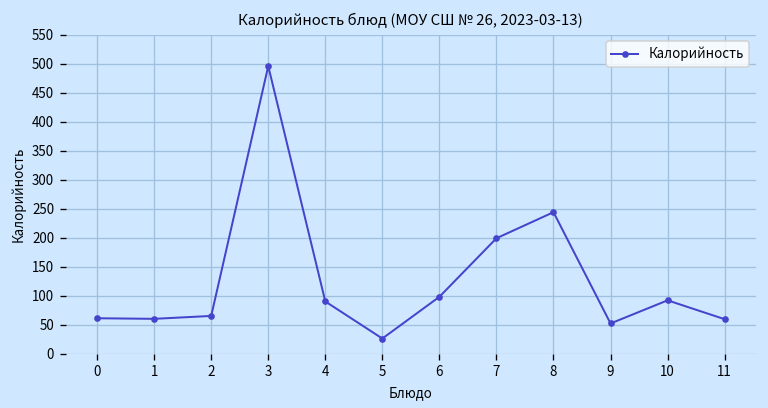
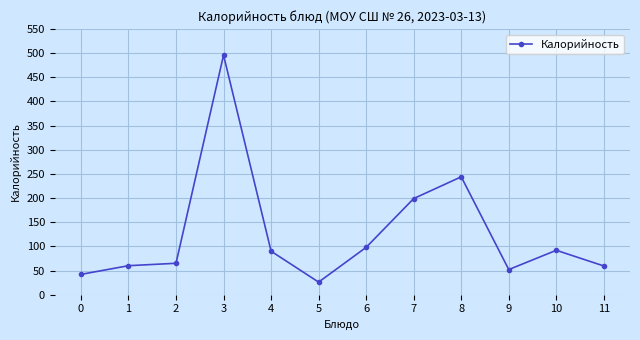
0: 60 -> 40
